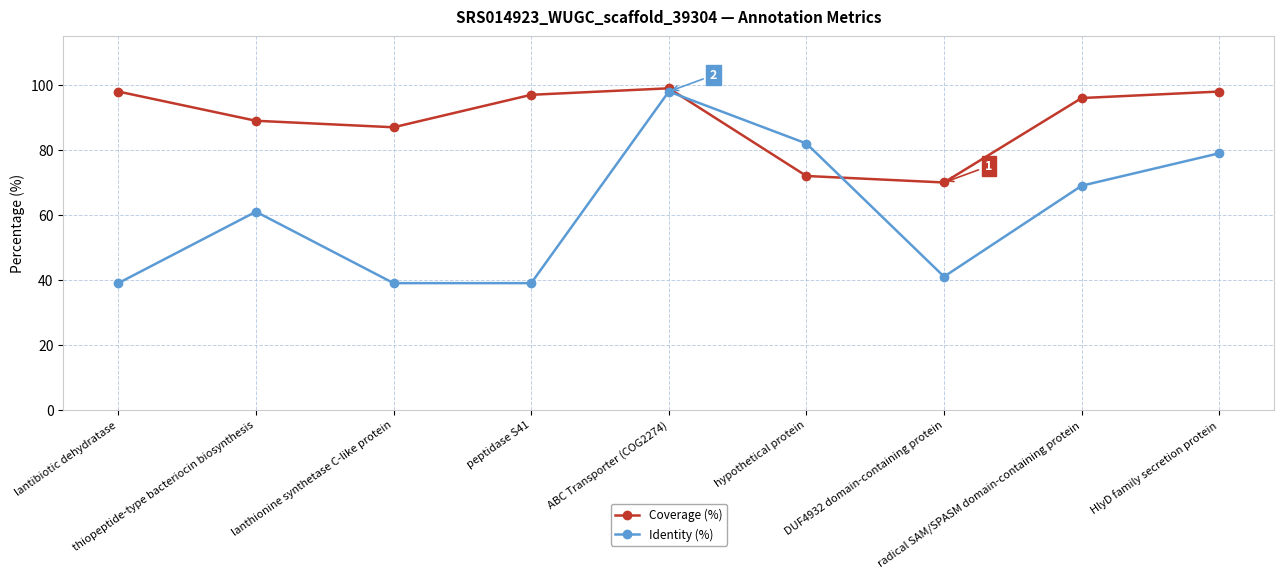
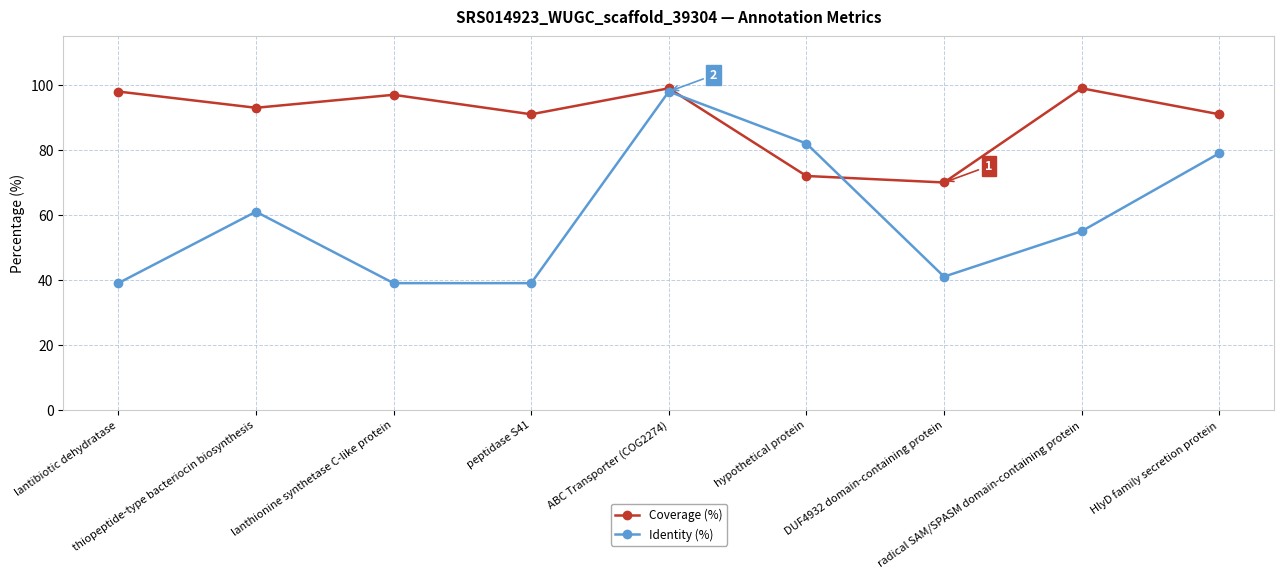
Coverage (%), thiopeptide-type bacteriocin biosynthesis: 89 -> 93
Coverage (%), lanthionine synthetase C-like protein: 87 -> 97
Coverage (%), peptidase S41: 97 -> 91
Coverage (%), radical SAM/SPASM domain-containing protein: 96 -> 99
Identity (%), radical SAM/SPASM domain-containing protein: 69 -> 55
Coverage (%), HlyD family secretion protein: 98 -> 91
